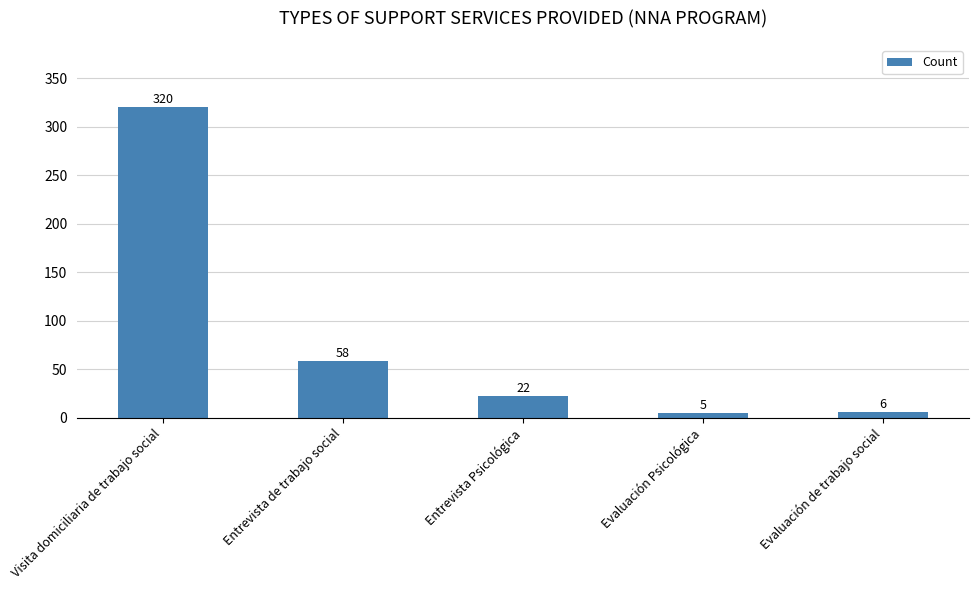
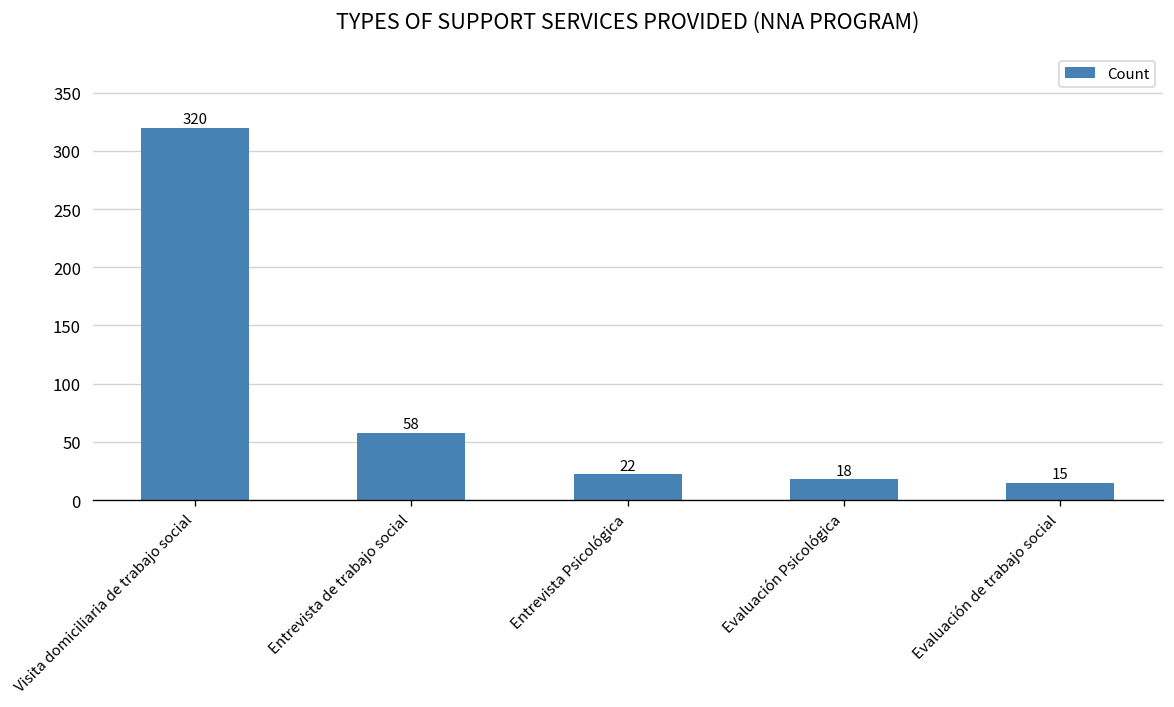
Evaluación Psicológica: 5 -> 18
Evaluación de trabajo social: 6 -> 15
